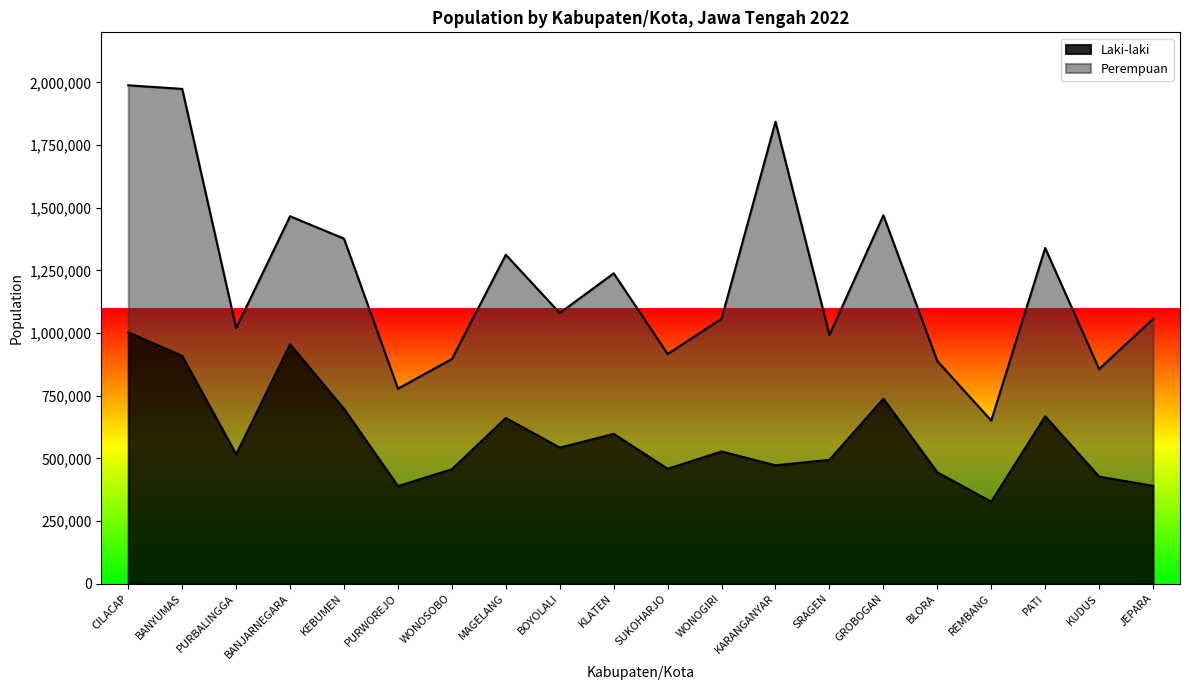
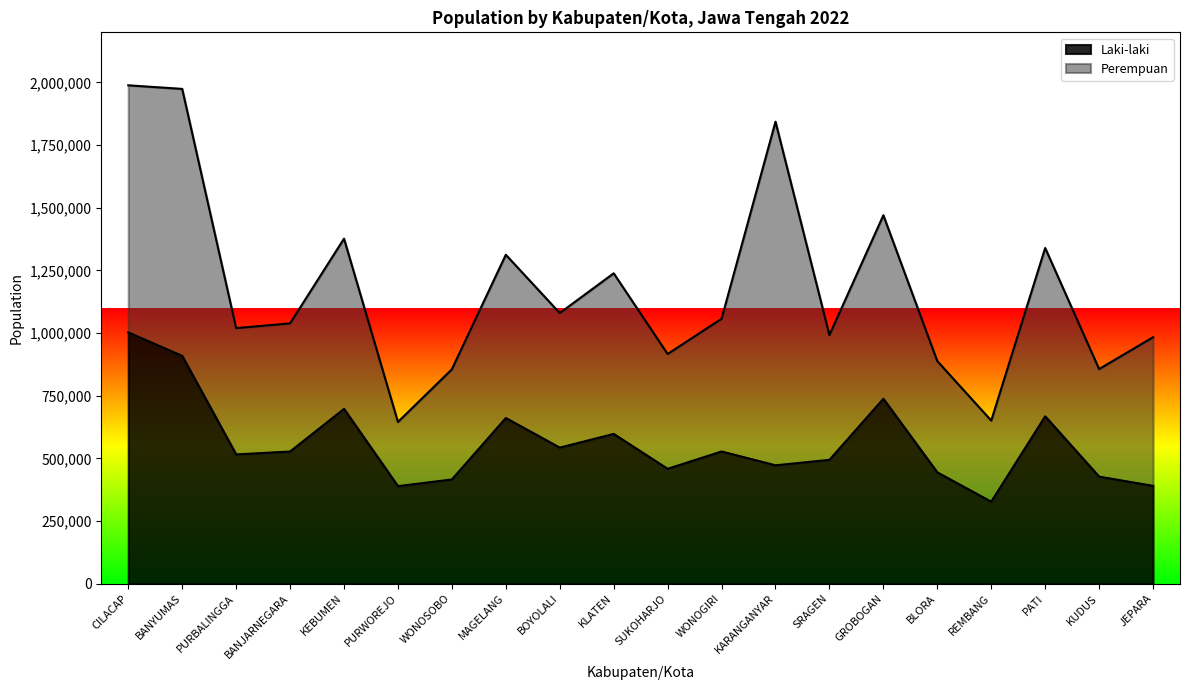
Laki-laki, BANJARNEGARA: 950,000 -> 530,000
Perempuan, PURWOREJO: 390,000 -> 260,000
Laki-laki, WONOSOBO: 460,000 -> 420,000
Perempuan, JEPARA: 670,000 -> 590,000
